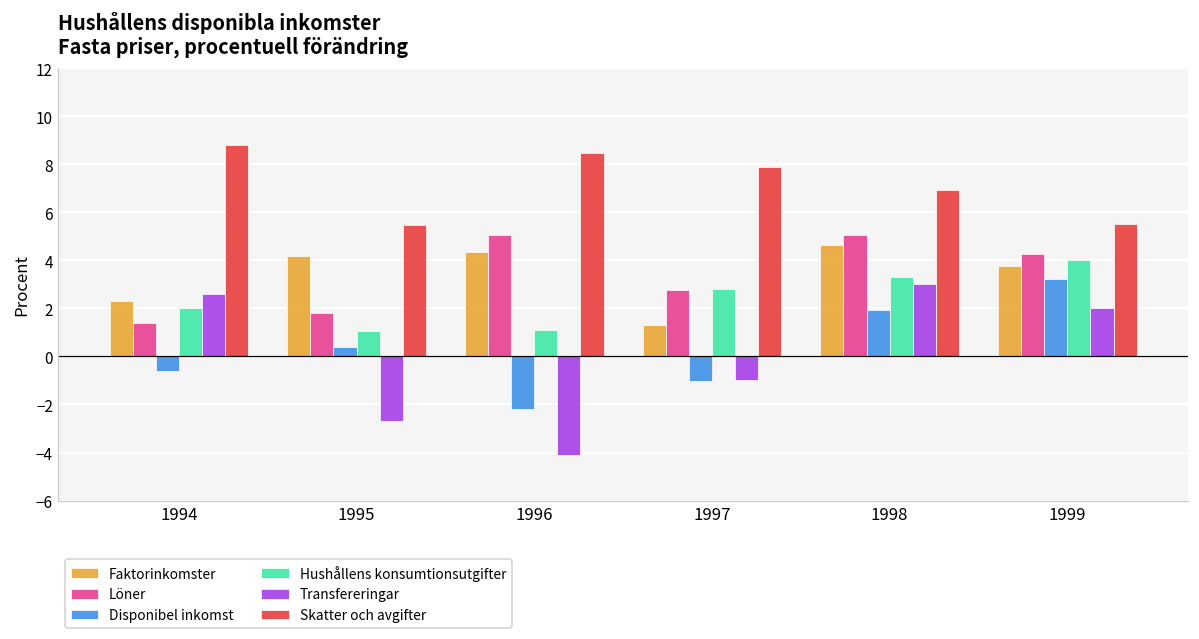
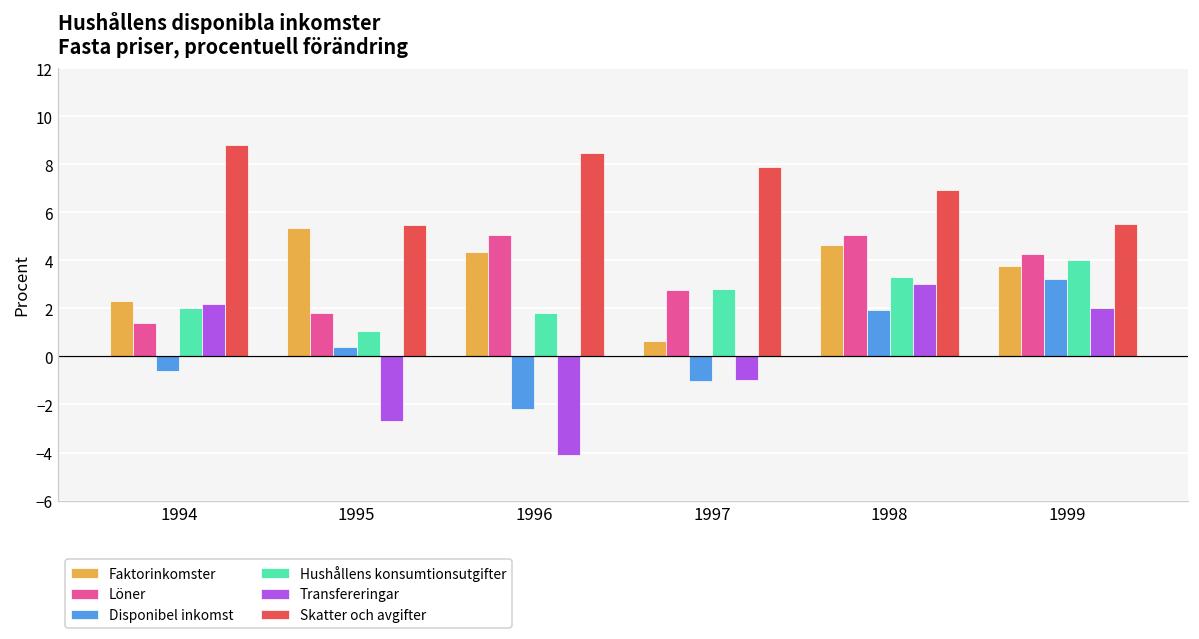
Transfereringar, 1994: 2.6 -> 2.2
Faktorinkomster, 1995: 4.2 -> 5.4
Hushållens konsumtionsutgifter, 1996: 1.1 -> 1.8
Faktorinkomster, 1997: 1.3 -> 0.6
